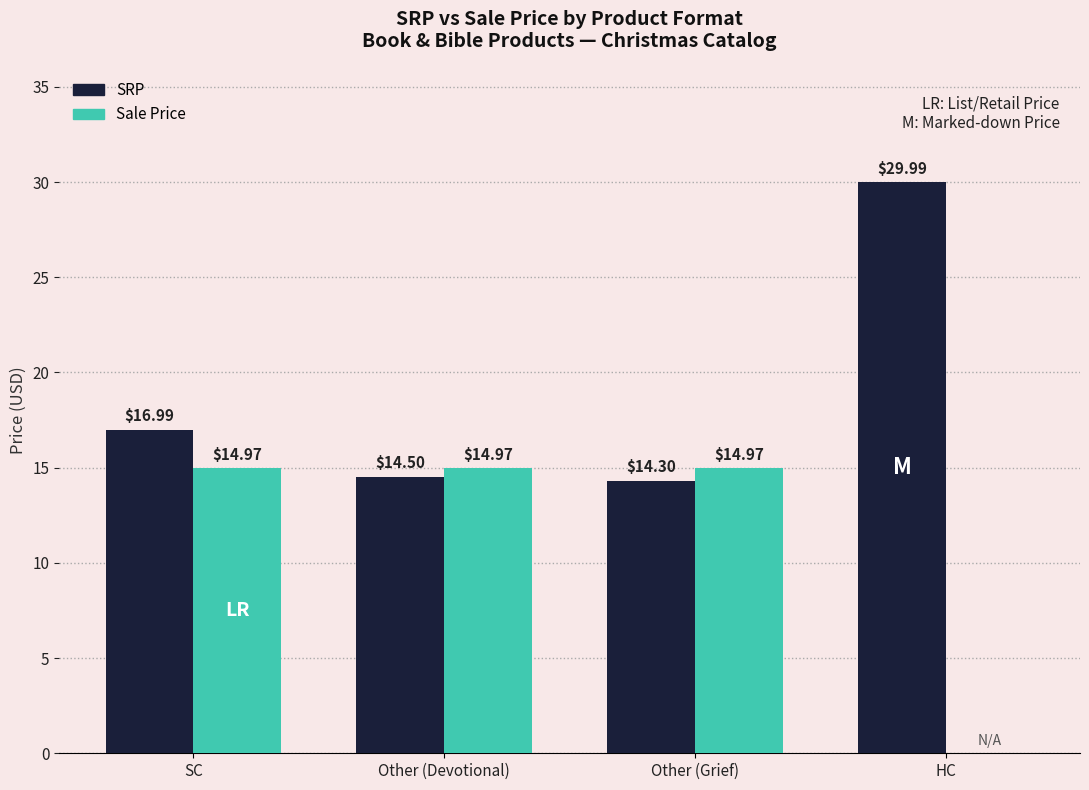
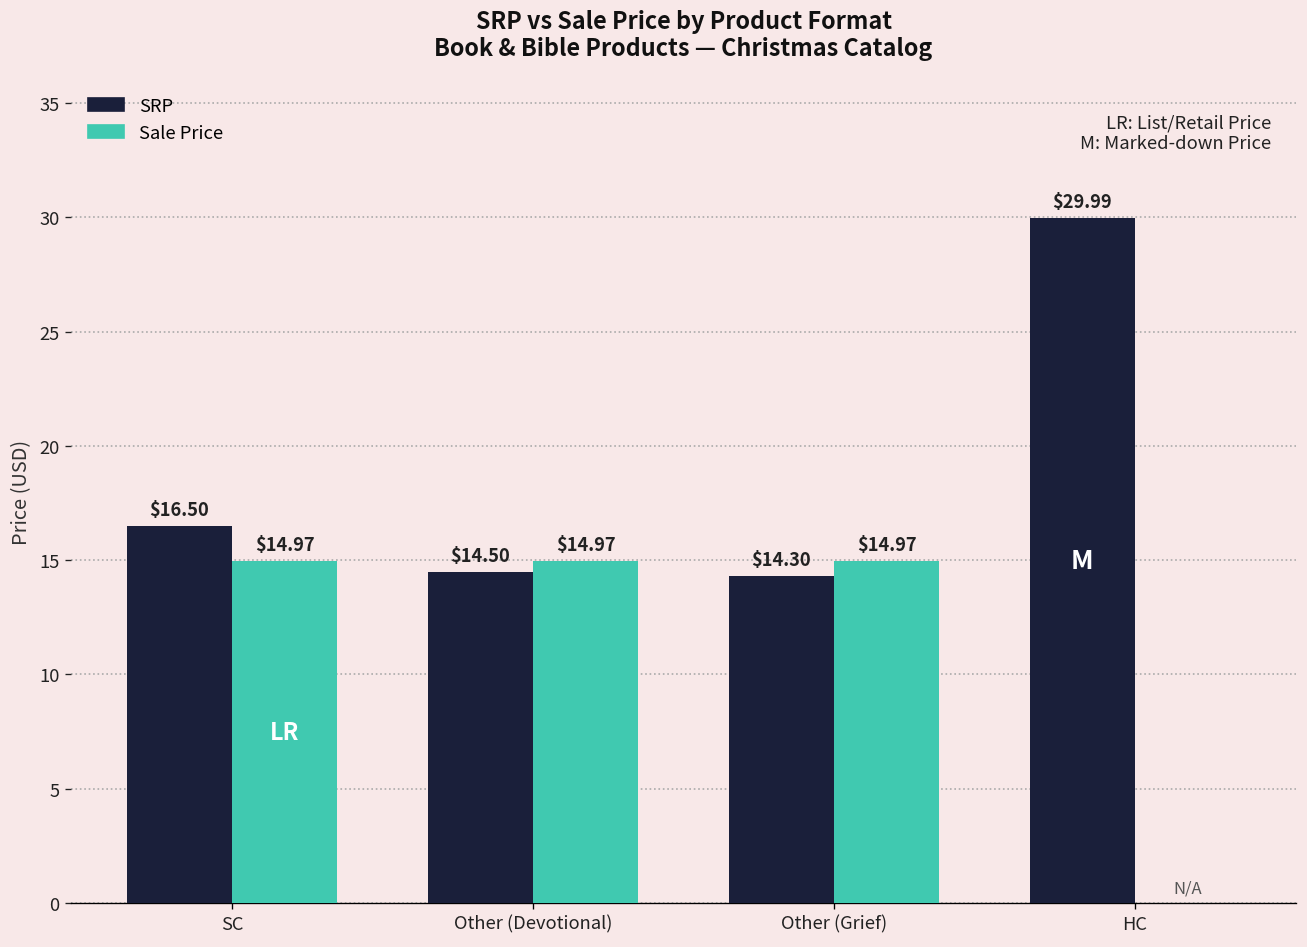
SRP, SC: $16.99 -> $16.50
